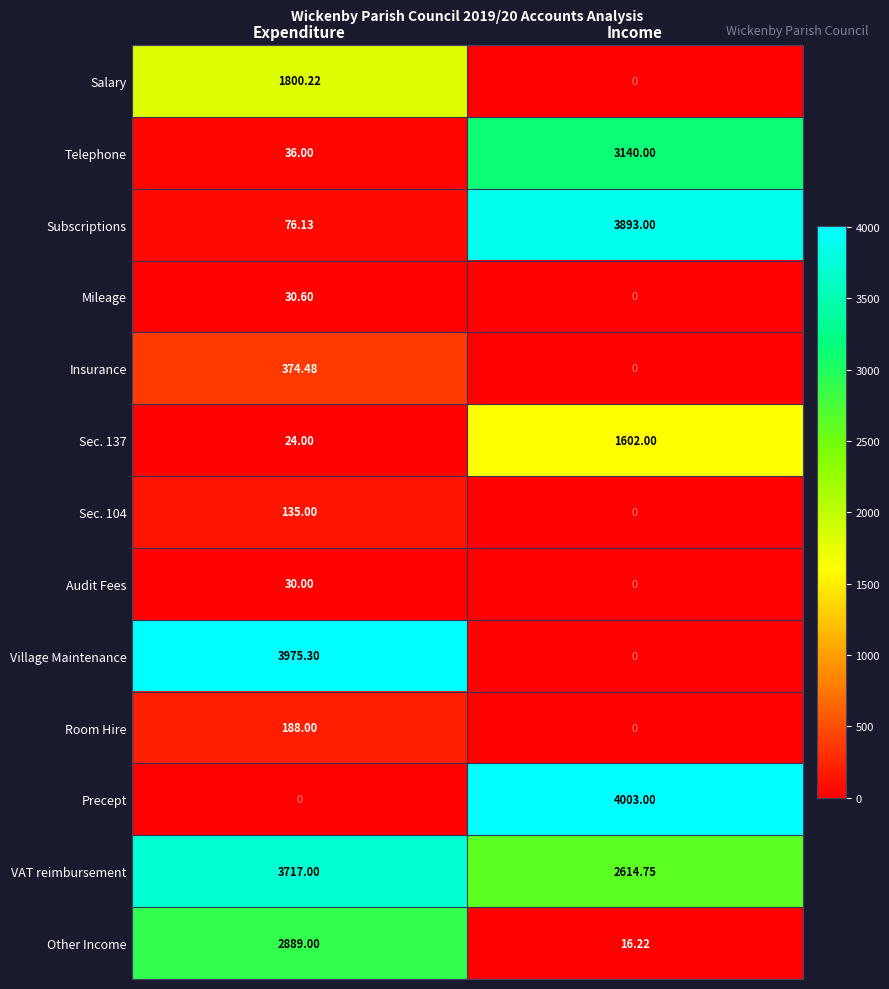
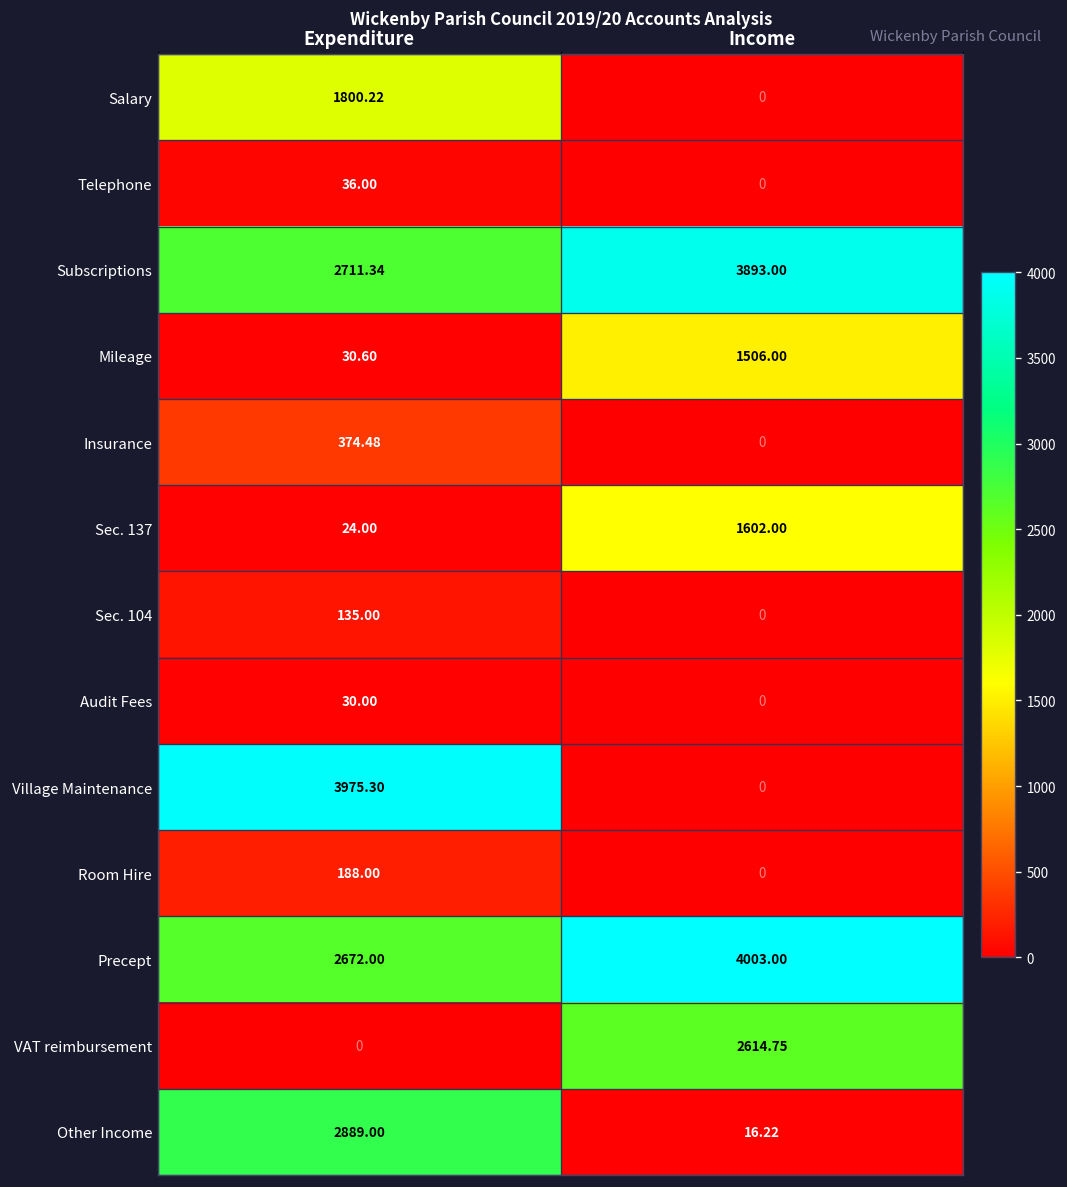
Telephone, Income: 3140.00 -> 0
Subscriptions, Expenditure: 76.13 -> 2711.34
Mileage, Income: 0 -> 1506.00
Precept, Expenditure: 0 -> 2672.00
VAT reimbursement, Expenditure: 3717.00 -> 0
